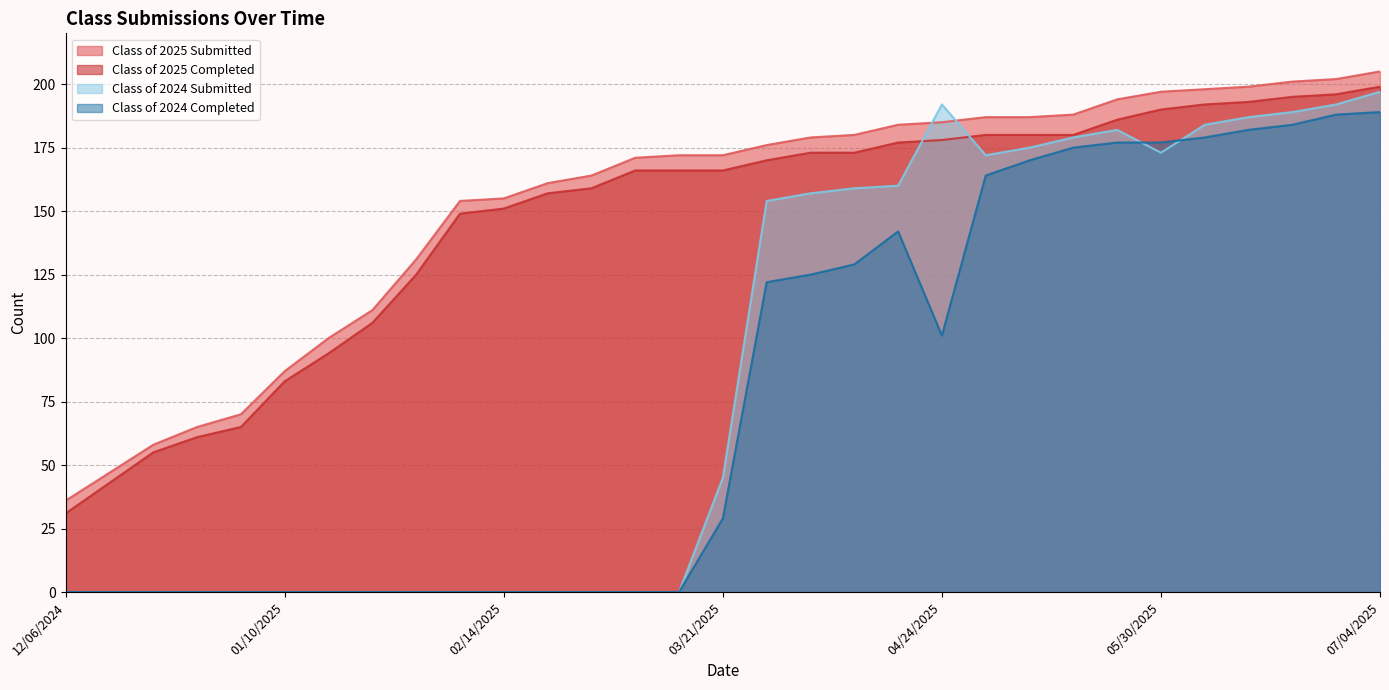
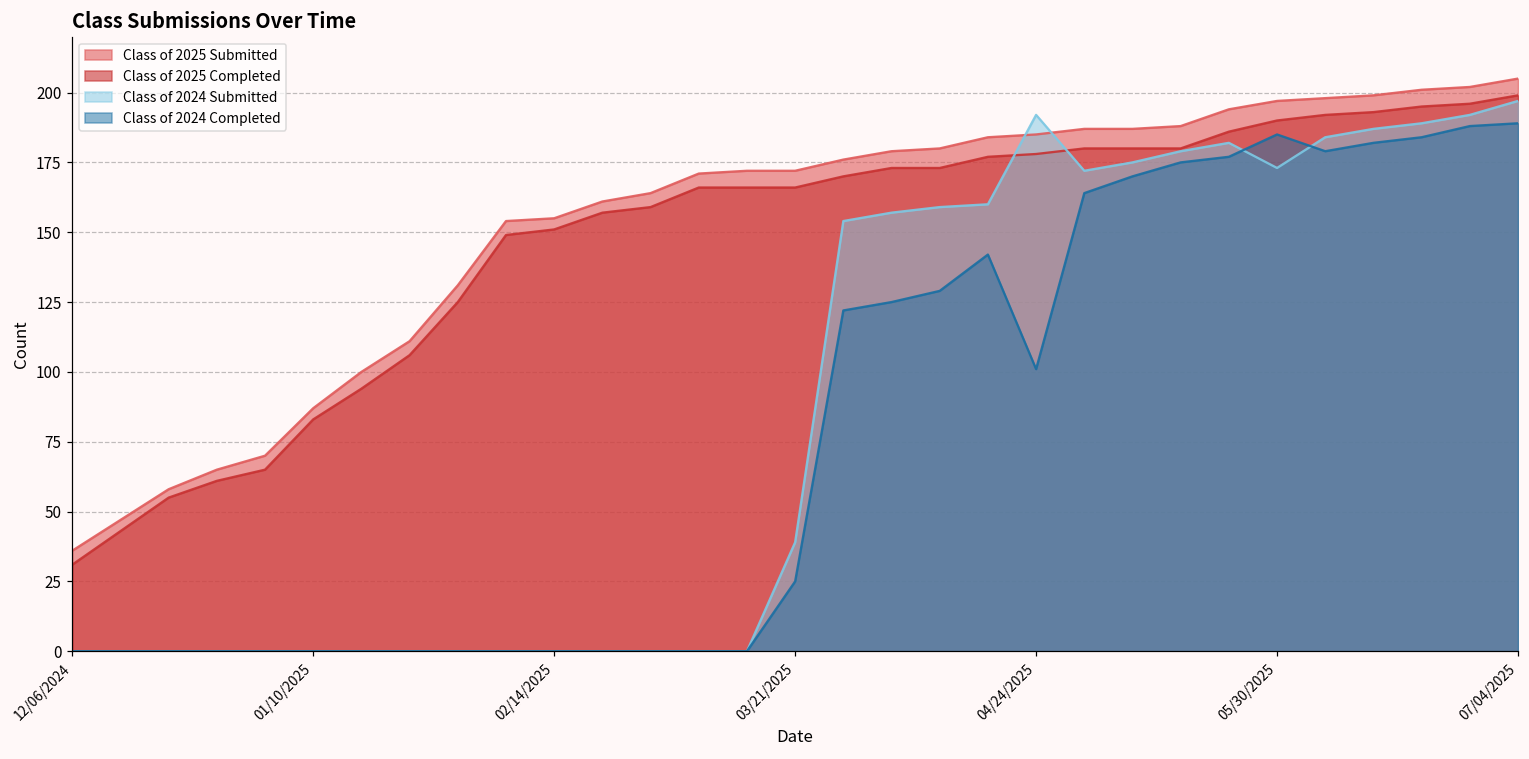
Class of 2024 Submitted, 03/21/2025: 45 -> 39
Class of 2024 Completed, 03/21/2025: 29 -> 25
Class of 2024 Completed, 05/30/2025: 177 -> 185
